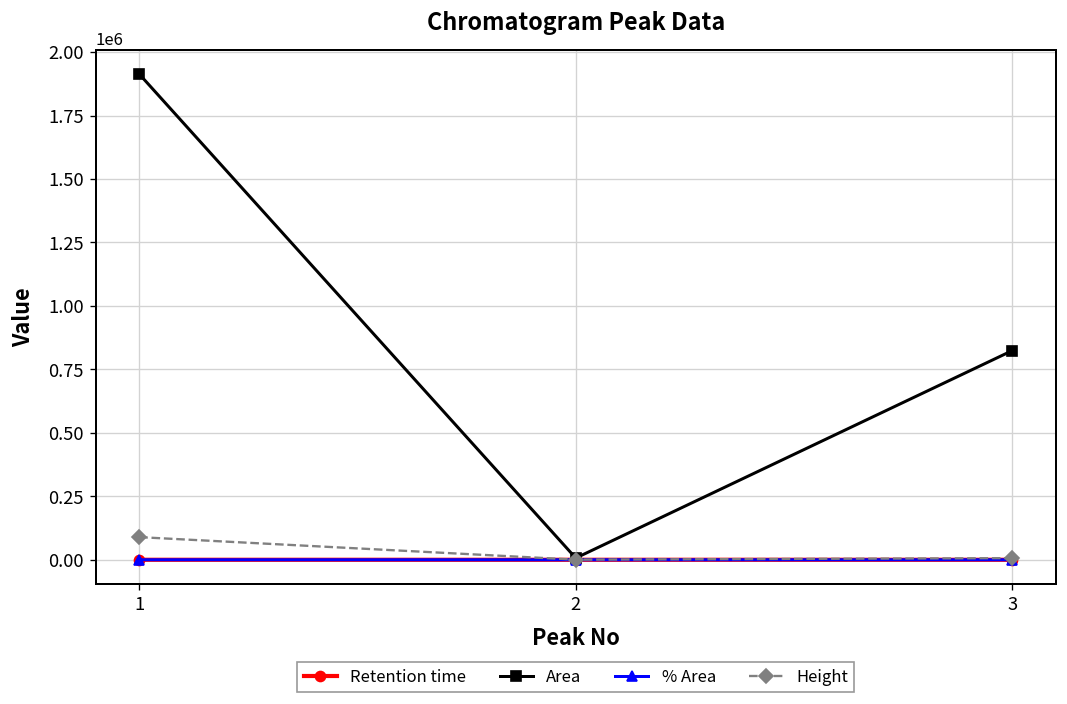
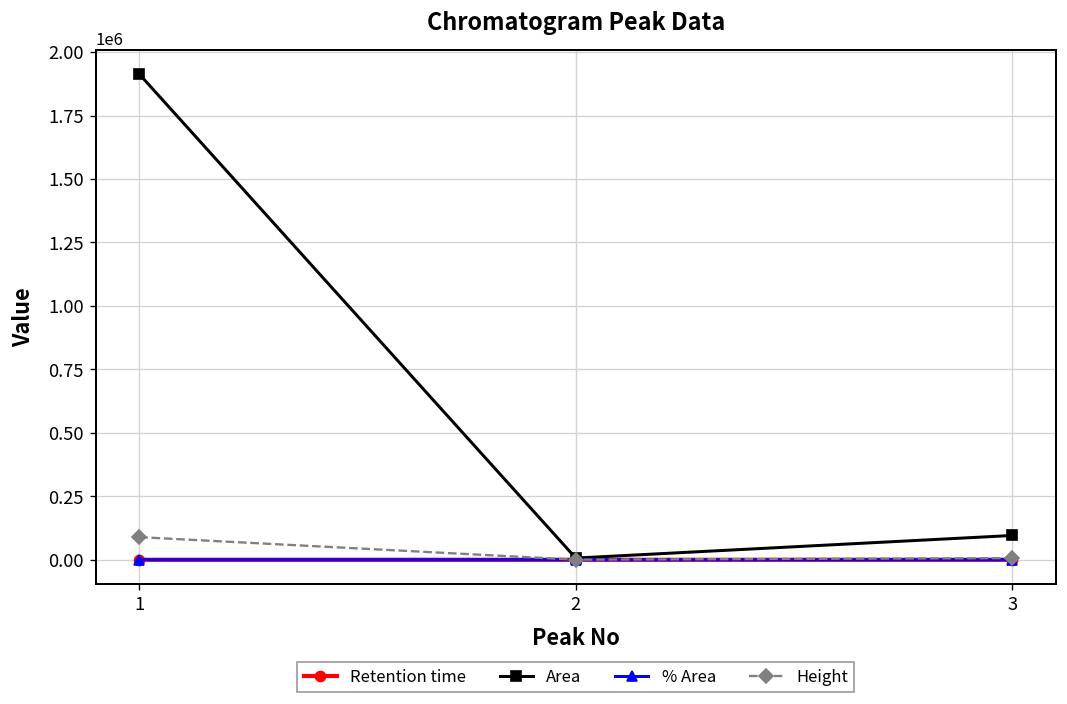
Area, 3: 820000 -> 100000
